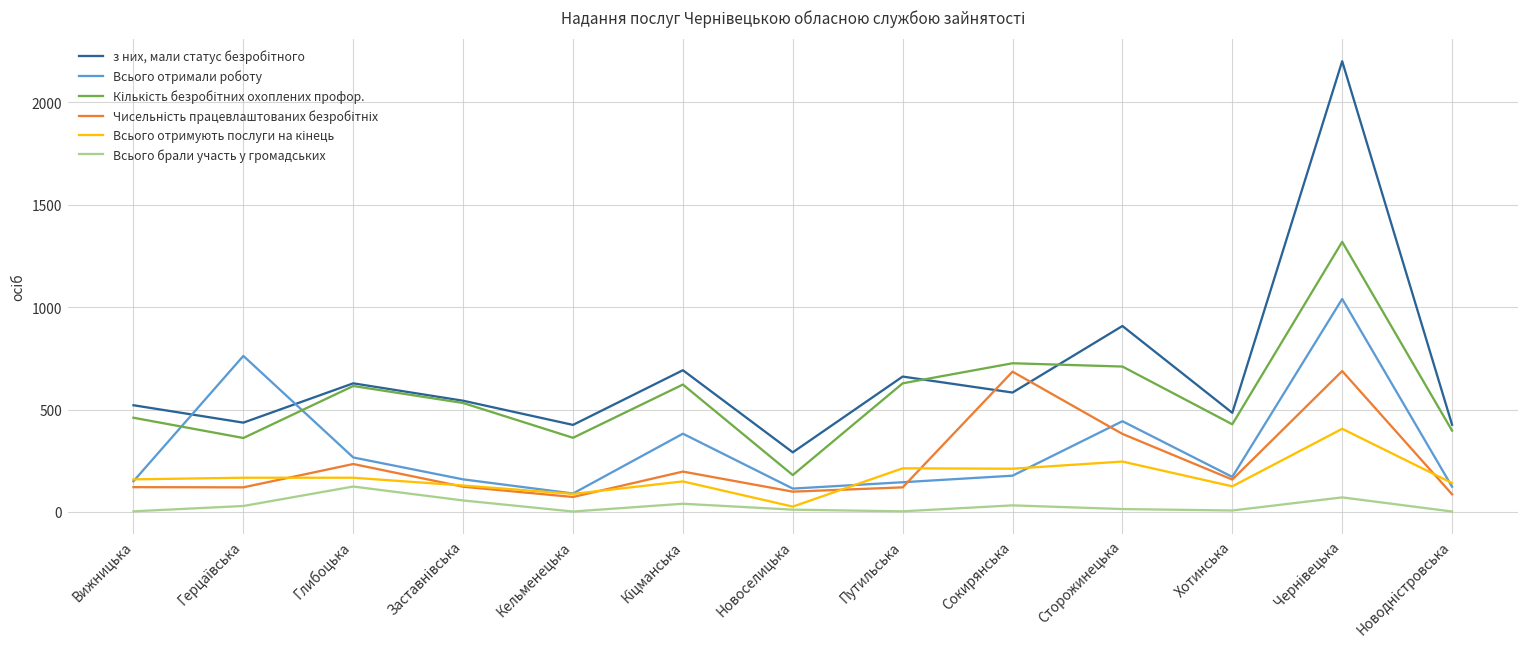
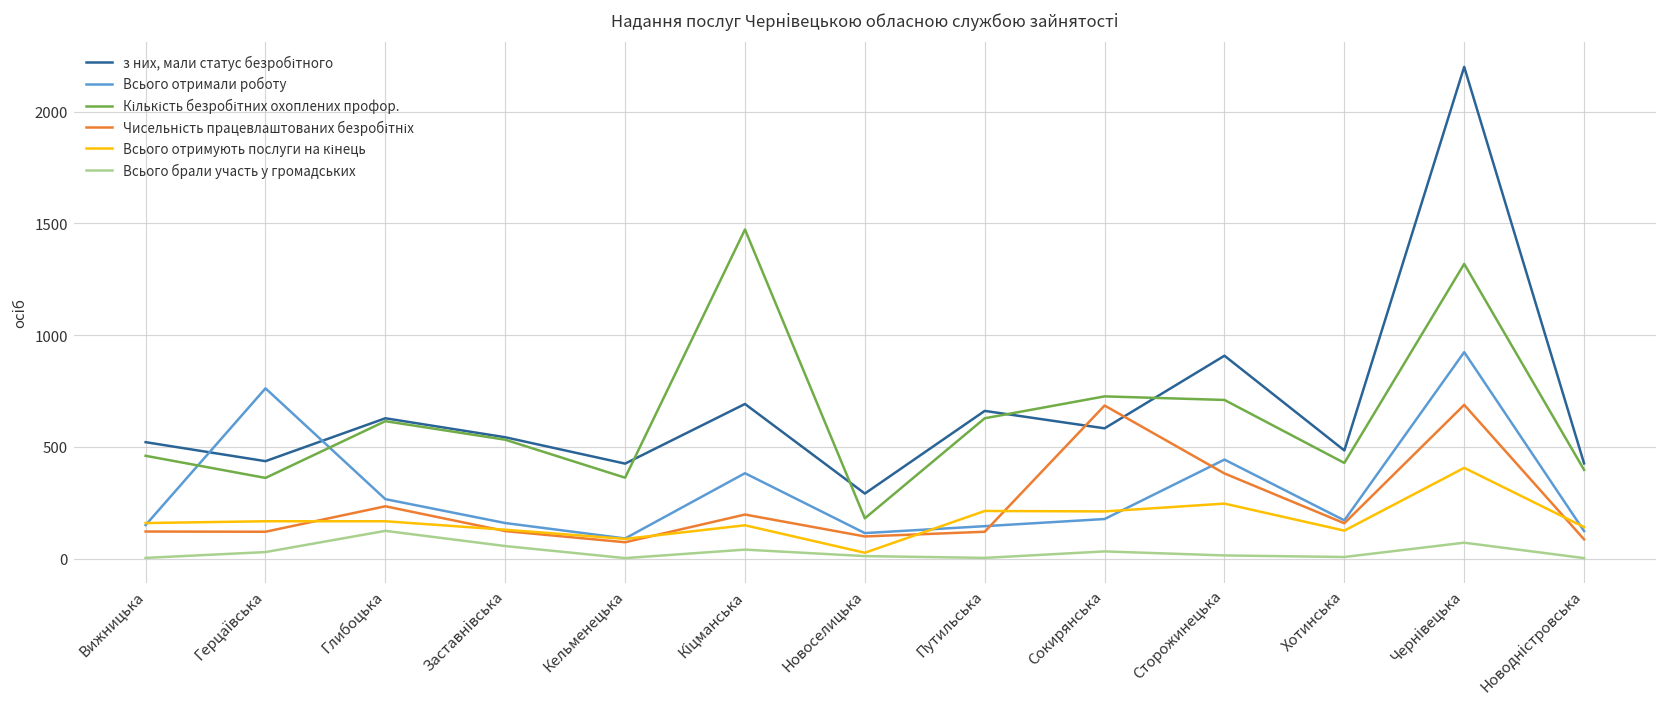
Кількість безробітних охоплених профор., Кіцманська: 620 -> 1470
Всього отримали роботу, Чернівецька: 1040 -> 920
